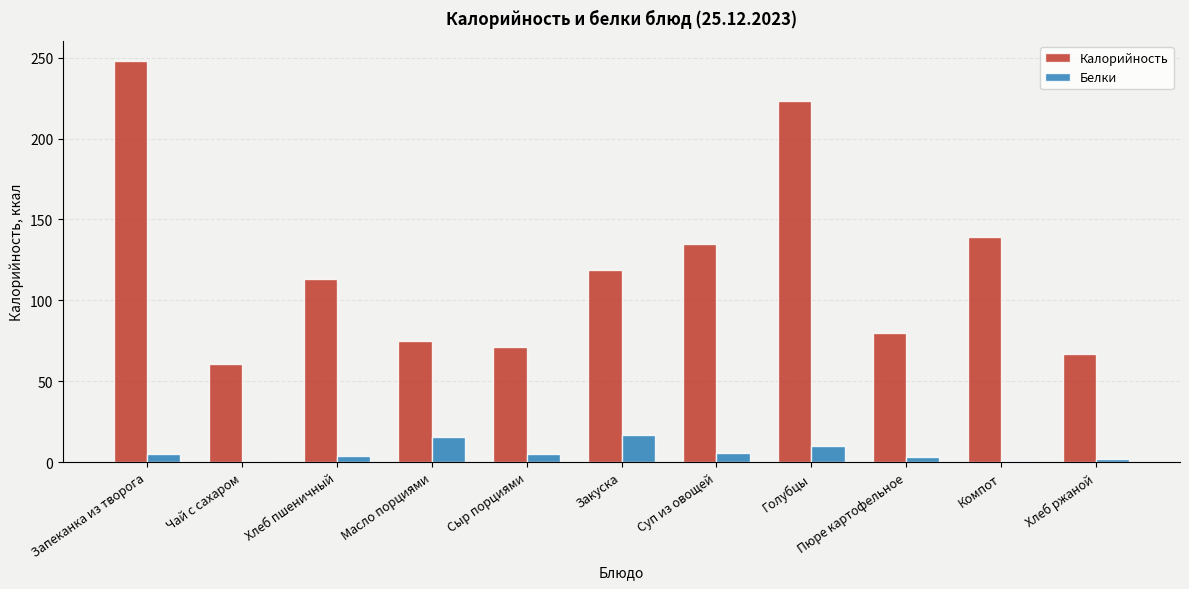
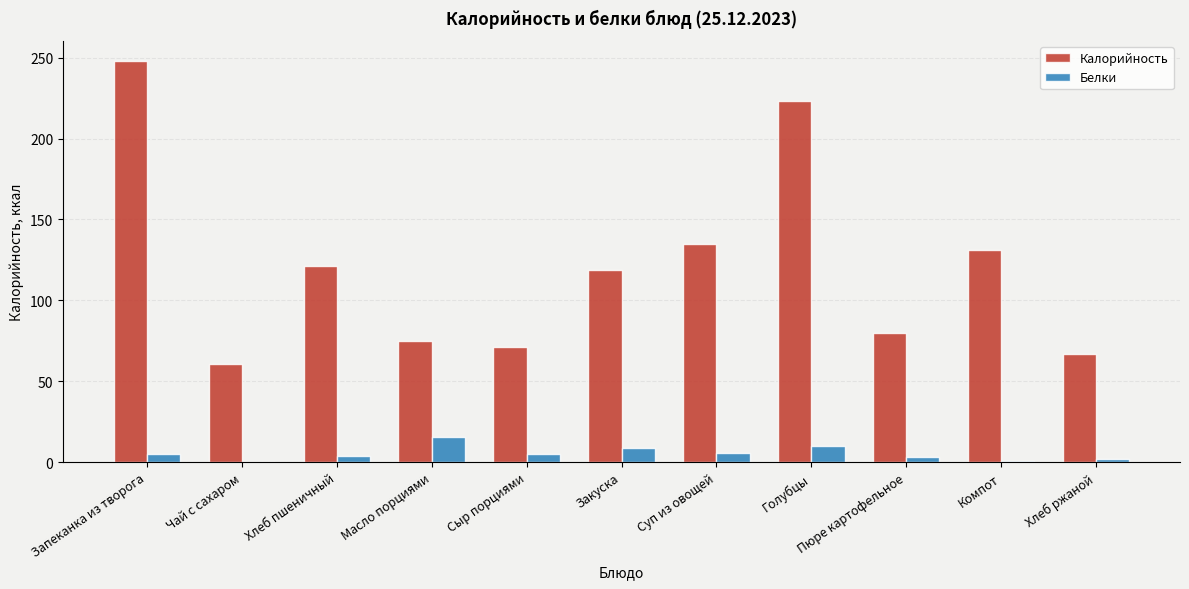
Калорийность, Хлеб пшеничный: 113 -> 121
Белки, Закуска: 17 -> 9
Калорийность, Компот: 139 -> 131
